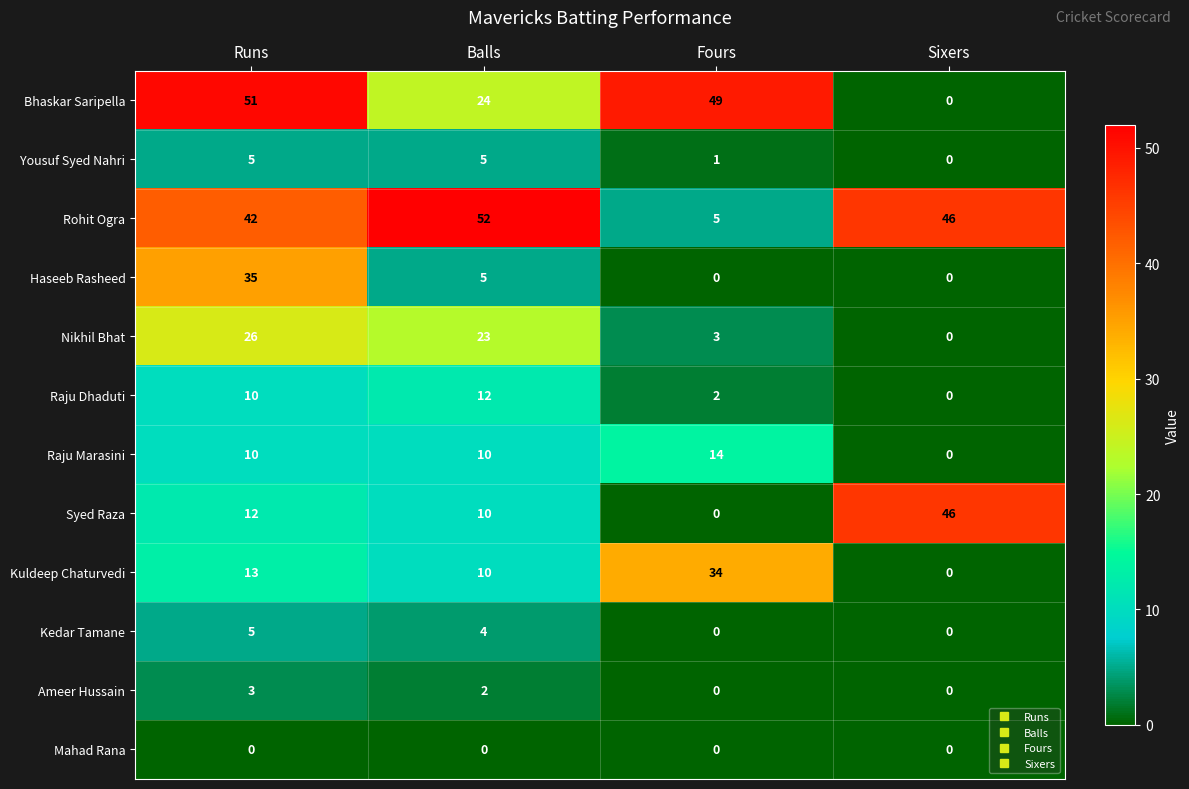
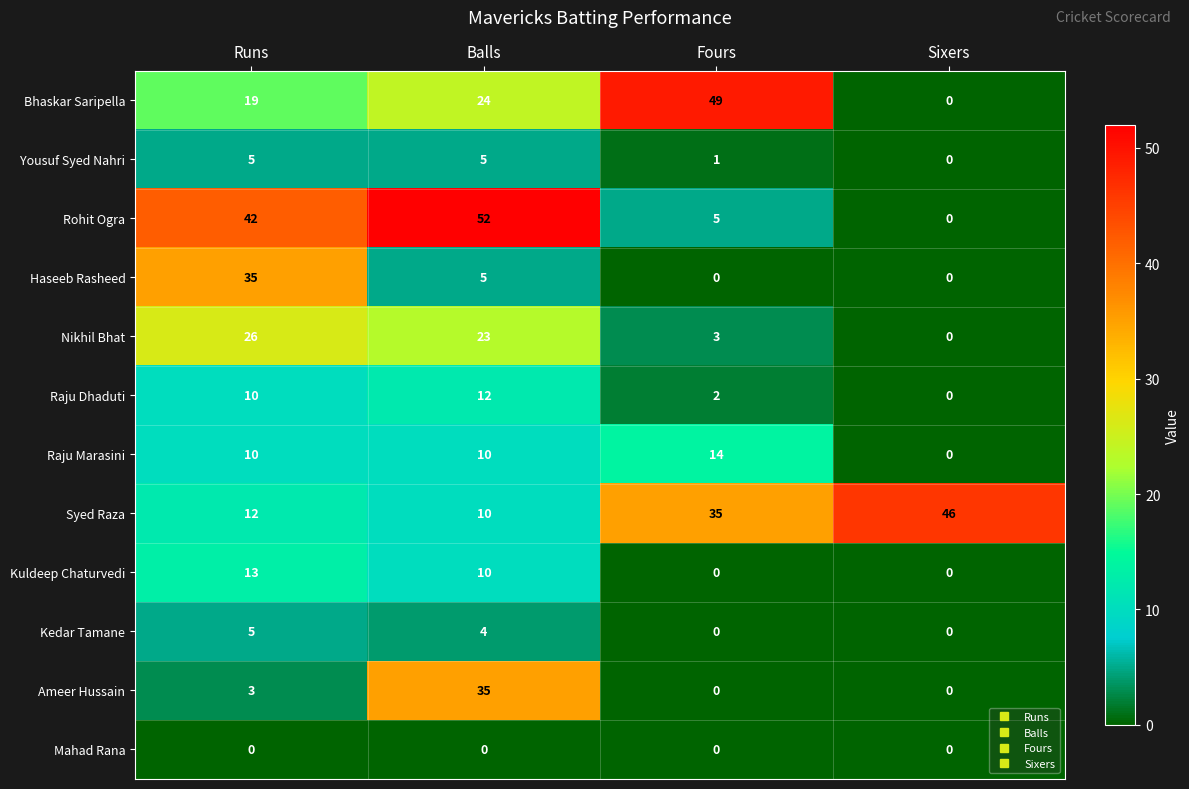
Bhaskar Saripella, Runs: 51 -> 19
Rohit Ogra, Sixers: 46 -> 0
Syed Raza, Fours: 0 -> 35
Kuldeep Chaturvedi, Fours: 34 -> 0
Ameer Hussain, Balls: 2 -> 35
